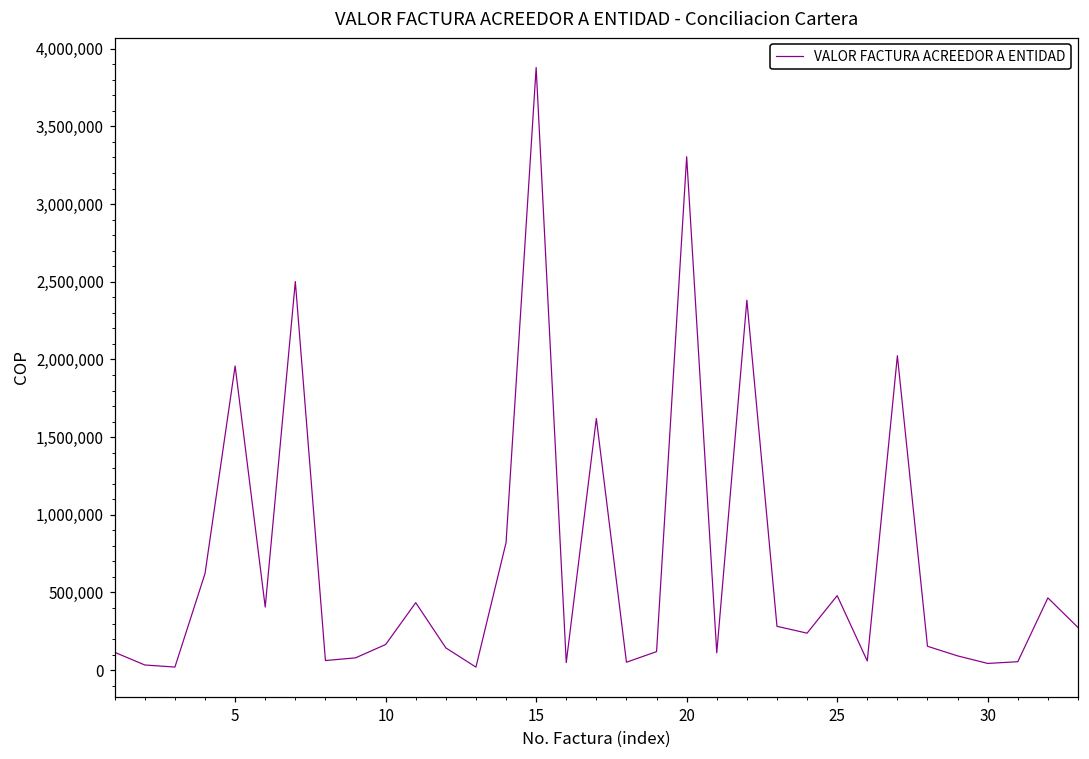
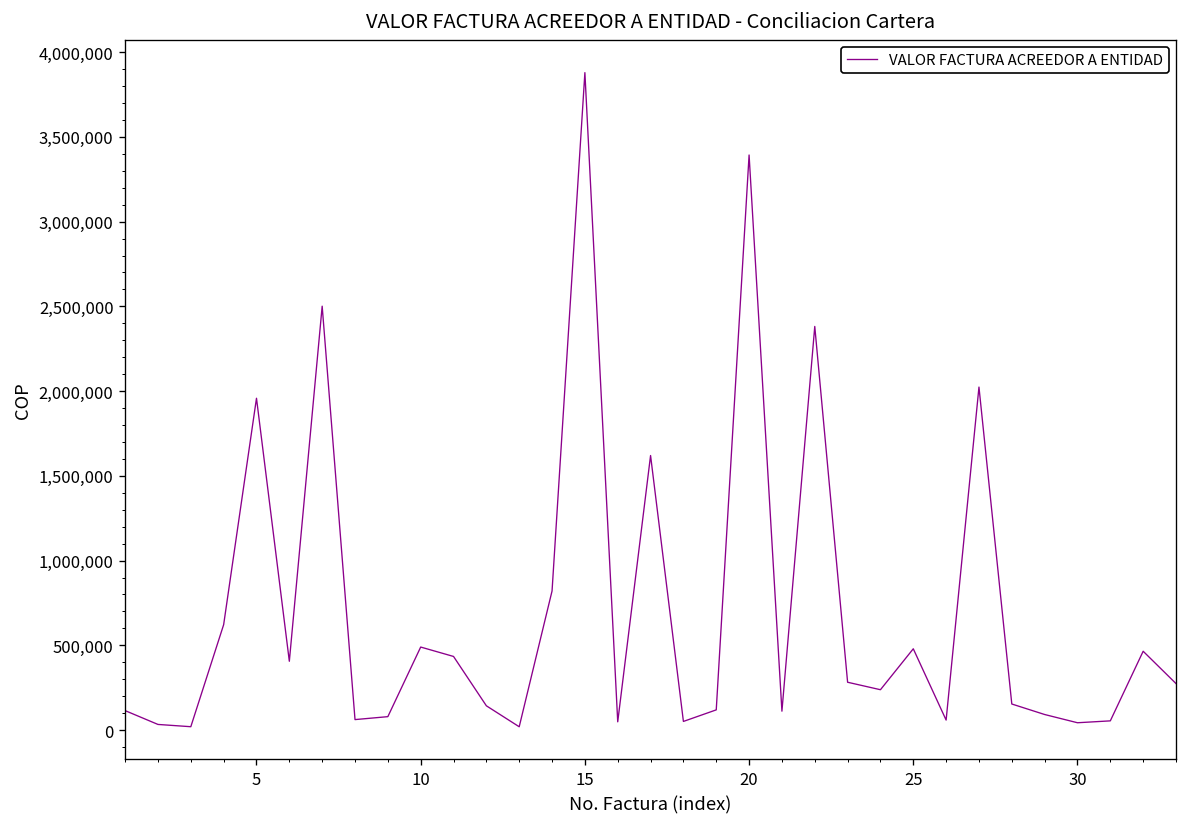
10: 160,000 -> 490,000
20: 3,300,000 -> 3,390,000
